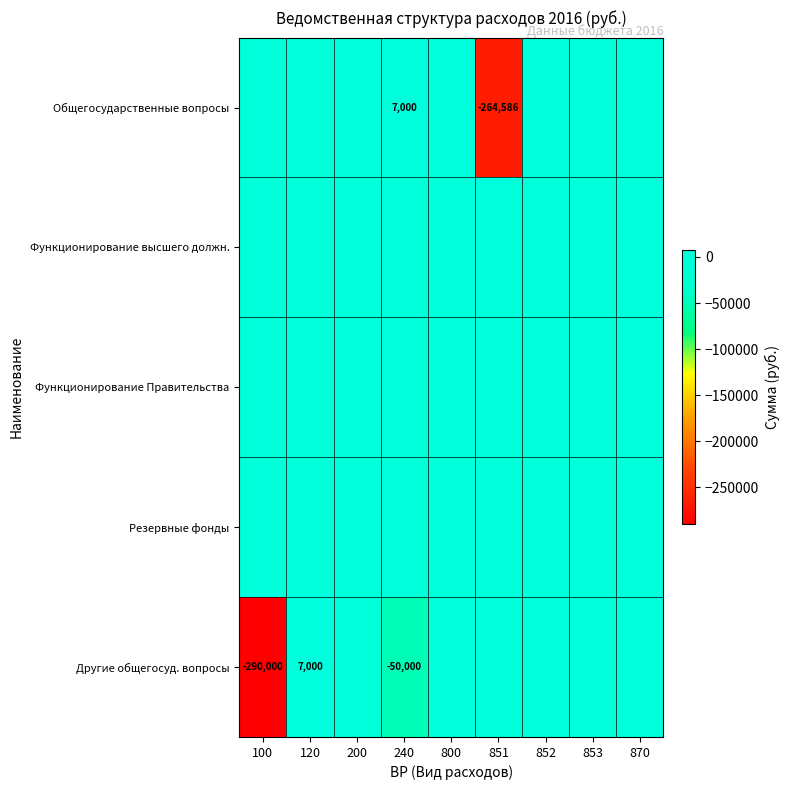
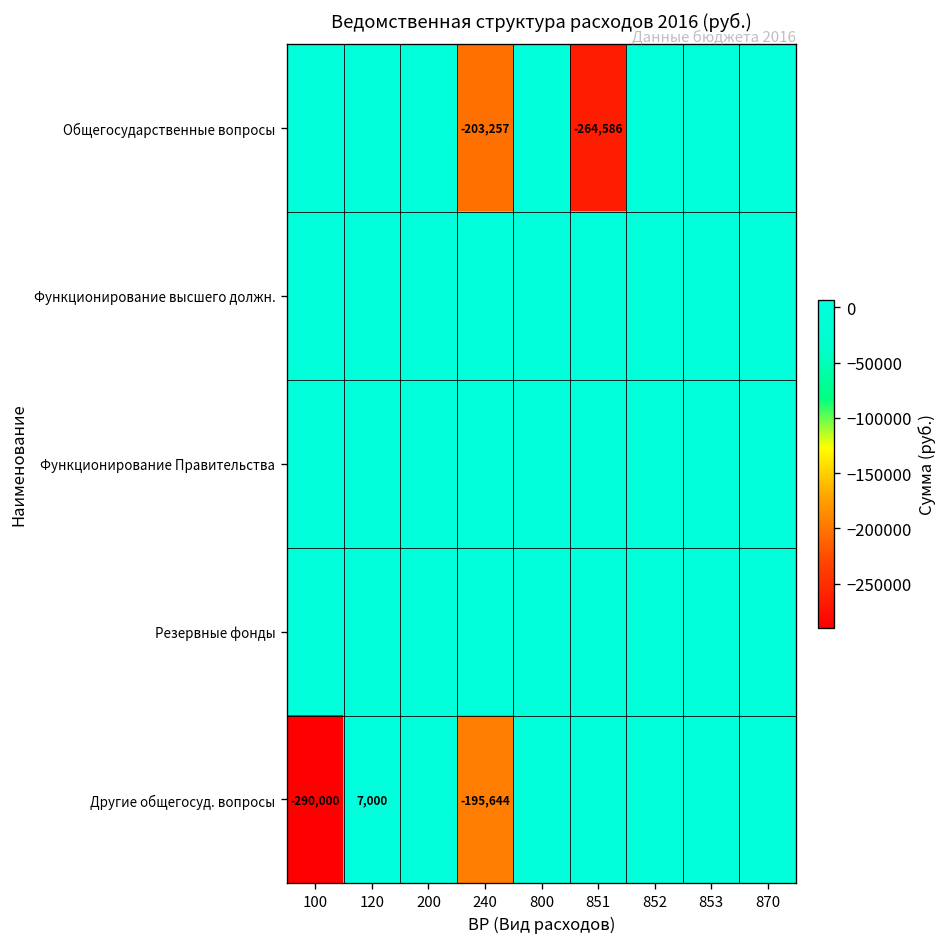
Общегосударственные вопросы, 240: 7,000 -> -203,257
Другие общегосуд. вопросы, 240: -50,000 -> -195,644
